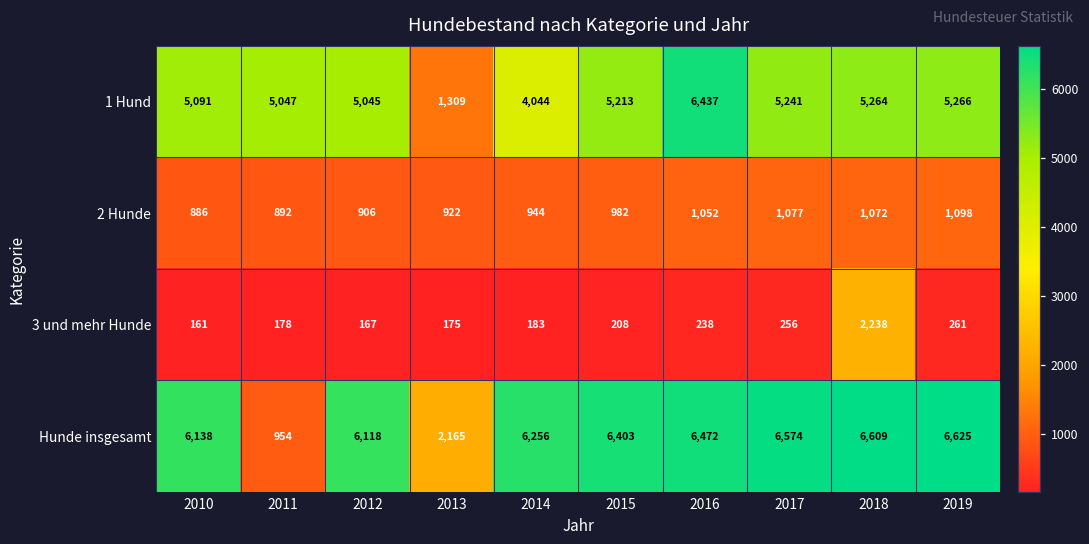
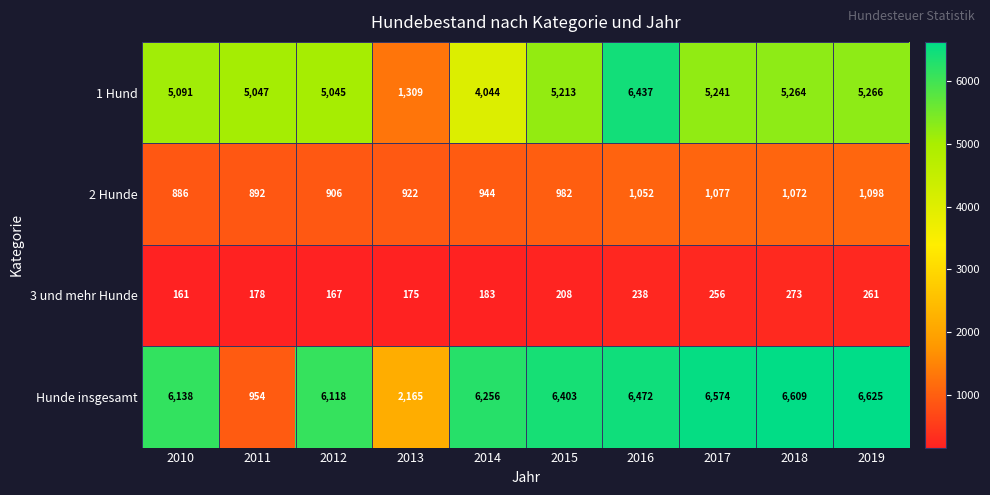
3 und mehr Hunde, 2018: 2,238 -> 273
